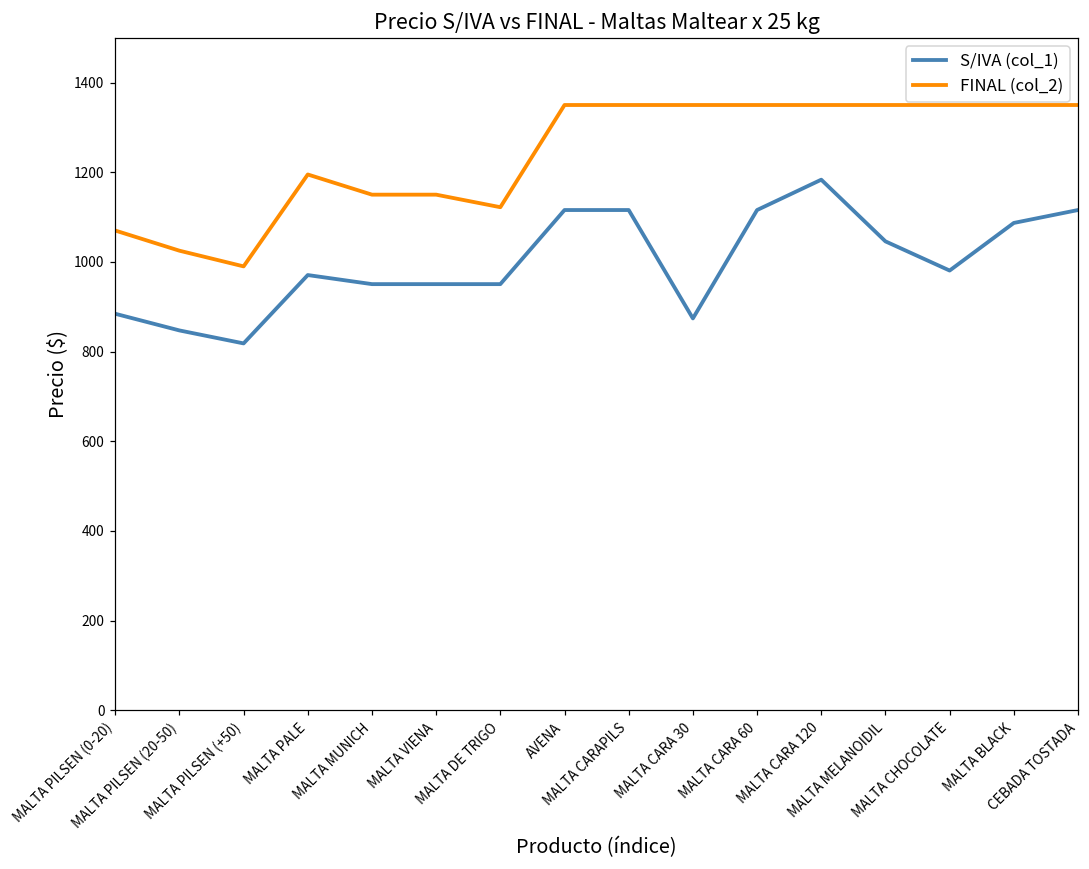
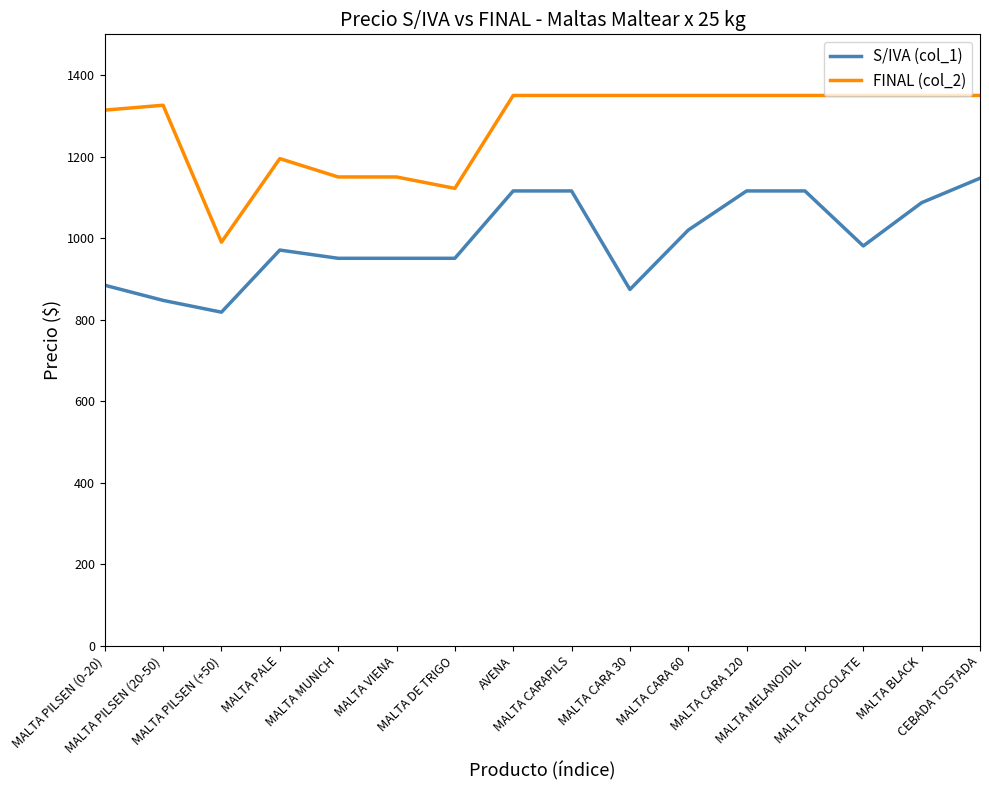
FINAL (col_2), MALTA PILSEN (0-20): 1070 -> 1310
FINAL (col_2), MALTA PILSEN (20-50): 1030 -> 1330
S/IVA (col_1), MALTA CARA 60: 1120 -> 1020
S/IVA (col_1), MALTA CARA 120: 1180 -> 1120
S/IVA (col_1), MALTA MELANOIDIL: 1050 -> 1120
S/IVA (col_1), CEBADA TOSTADA: 1120 -> 1150
